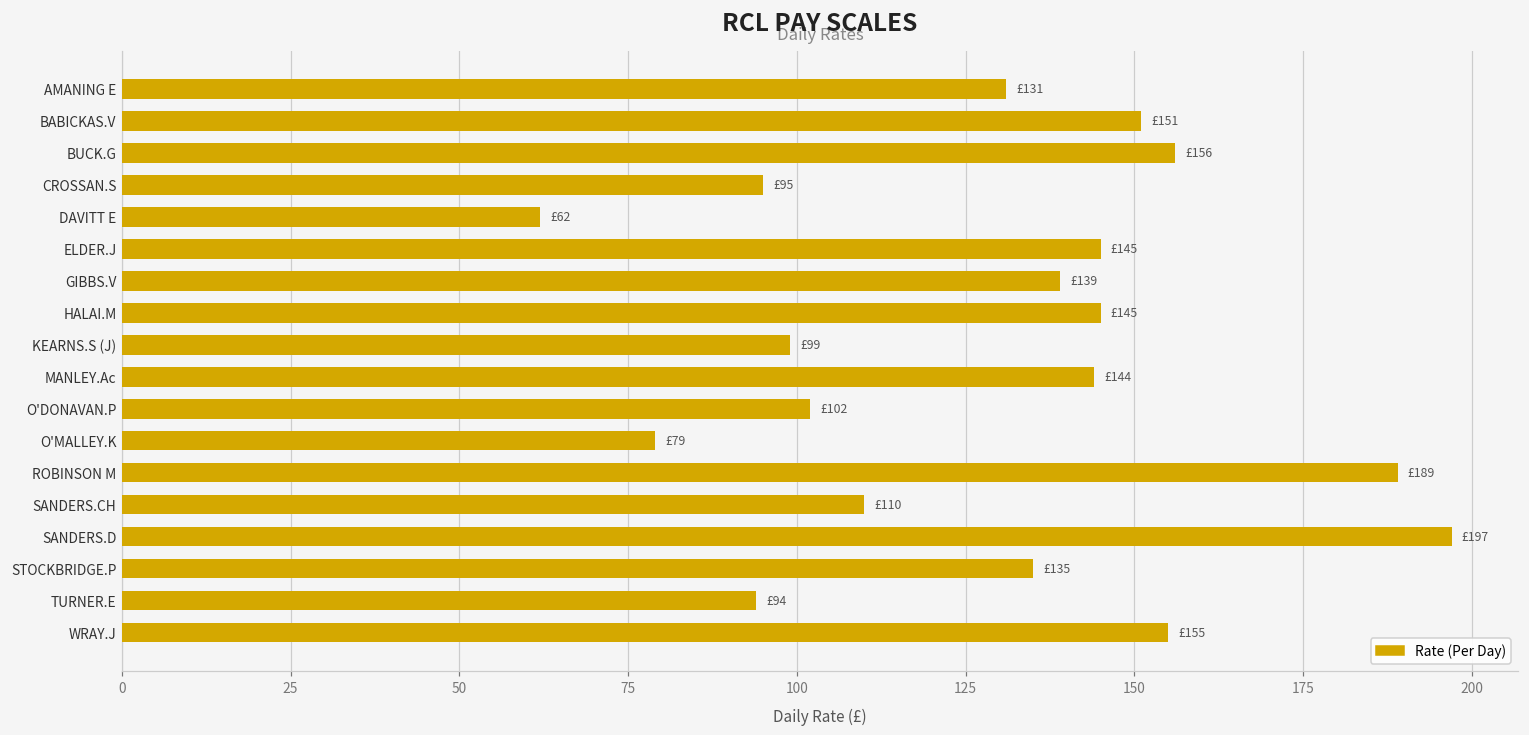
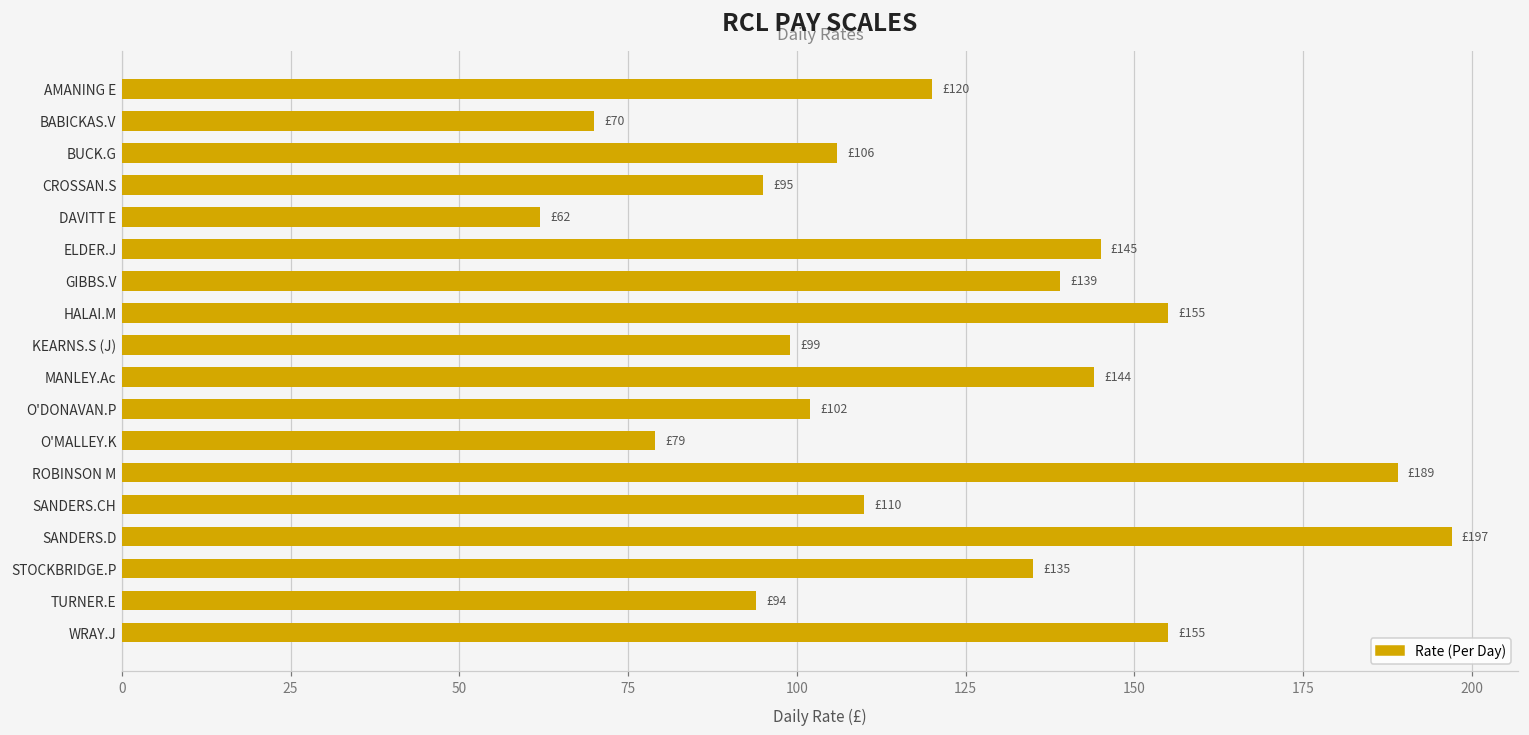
AMANING E: £131 -> £120
BABICKAS.V: £151 -> £70
BUCK.G: £156 -> £106
HALAI.M: £145 -> £155
